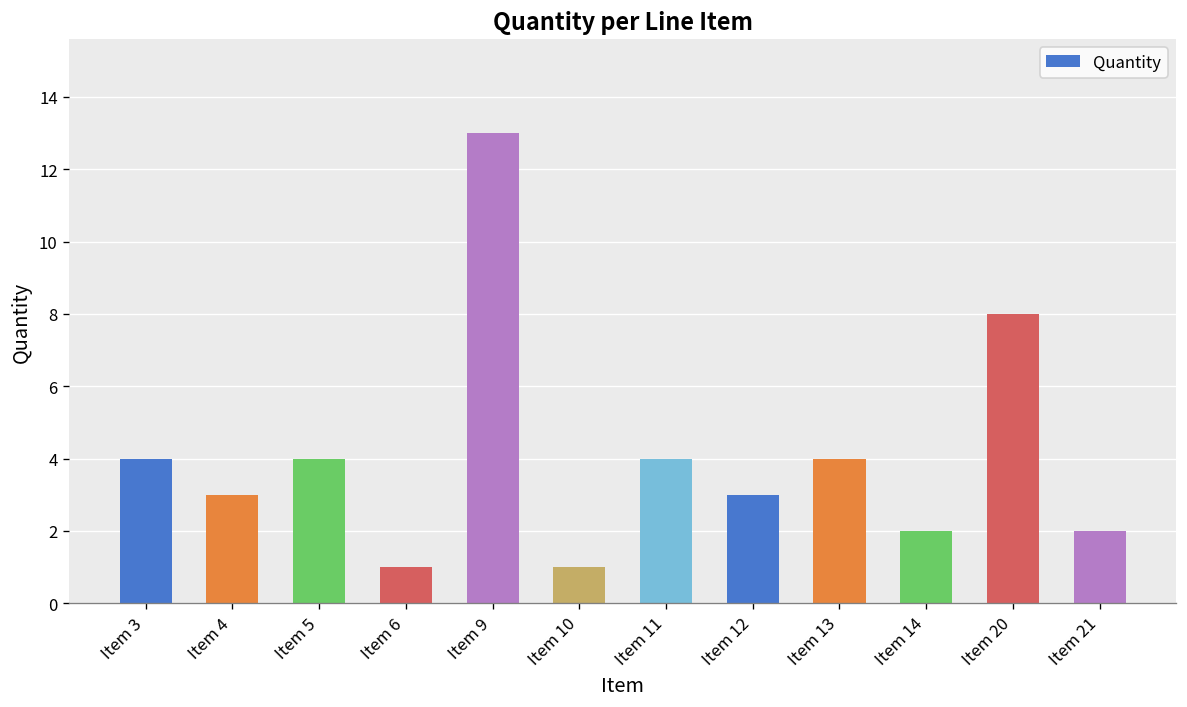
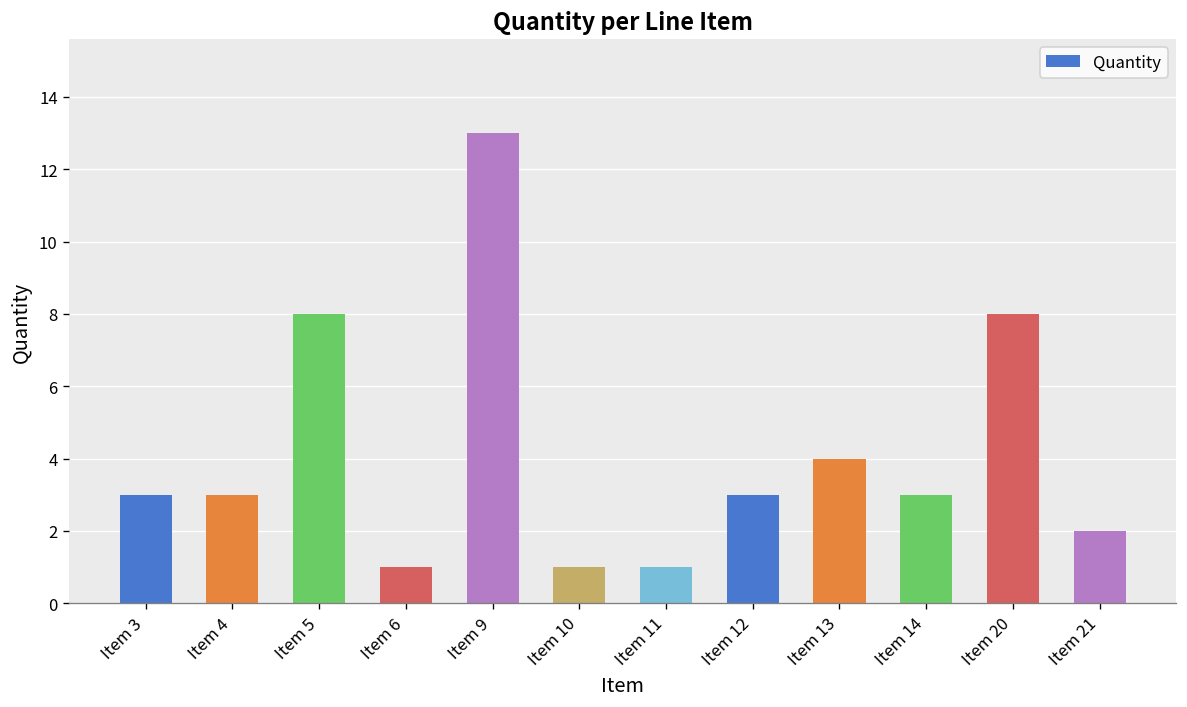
Item 3: 4 -> 3
Item 5: 4 -> 8
Item 11: 4 -> 1
Item 14: 2 -> 3
